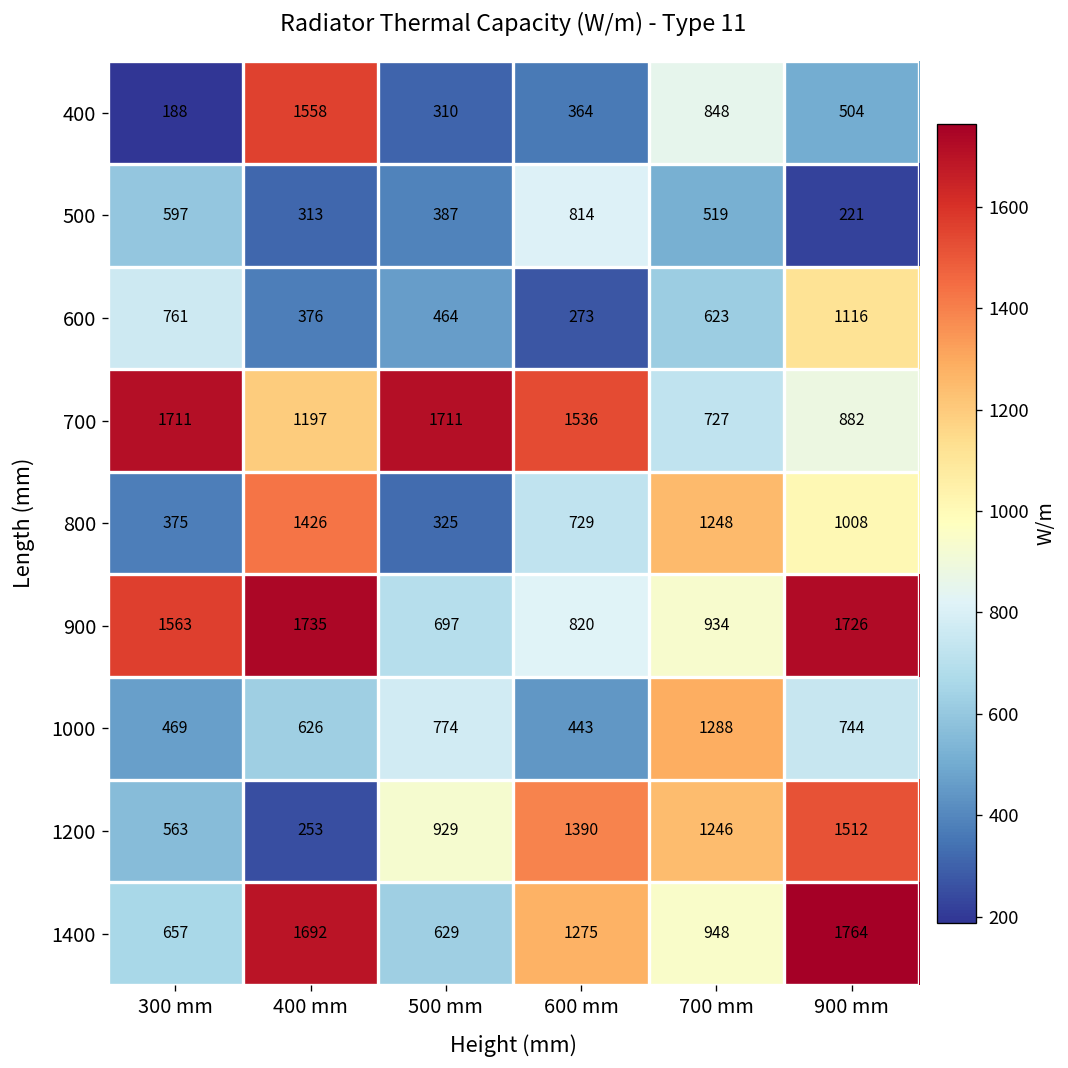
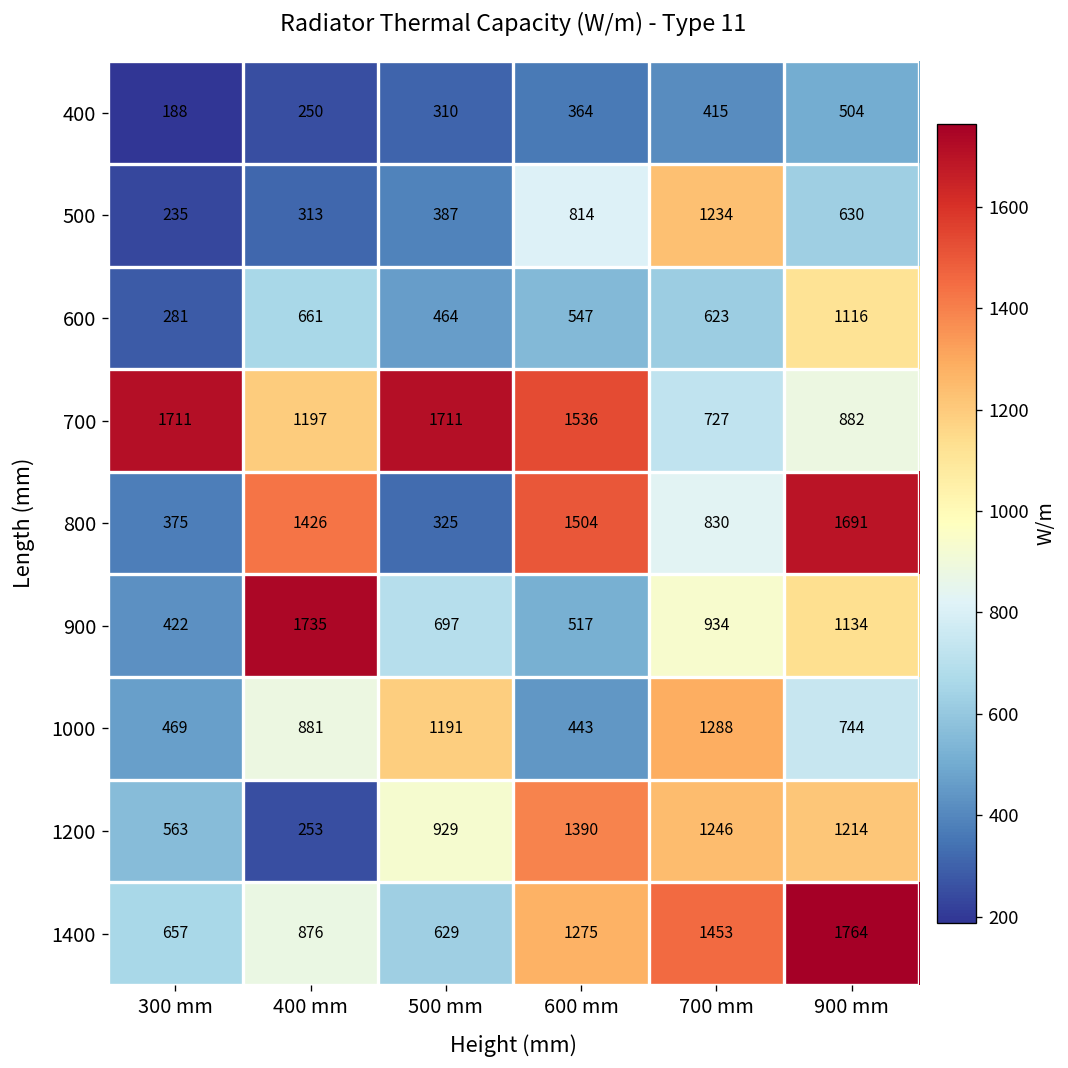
400, 400 mm: 1558 -> 250
400, 700 mm: 848 -> 415
500, 300 mm: 597 -> 235
500, 700 mm: 519 -> 1234
500, 900 mm: 221 -> 630
600, 300 mm: 761 -> 281
600, 400 mm: 376 -> 661
600, 600 mm: 273 -> 547
800, 600 mm: 729 -> 1504
800, 700 mm: 1248 -> 830
800, 900 mm: 1008 -> 1691
900, 300 mm: 1563 -> 422
900, 600 mm: 820 -> 517
900, 900 mm: 1726 -> 1134
1000, 400 mm: 626 -> 881
1000, 500 mm: 774 -> 1191
1200, 900 mm: 1512 -> 1214
1400, 400 mm: 1692 -> 876
1400, 700 mm: 948 -> 1453
